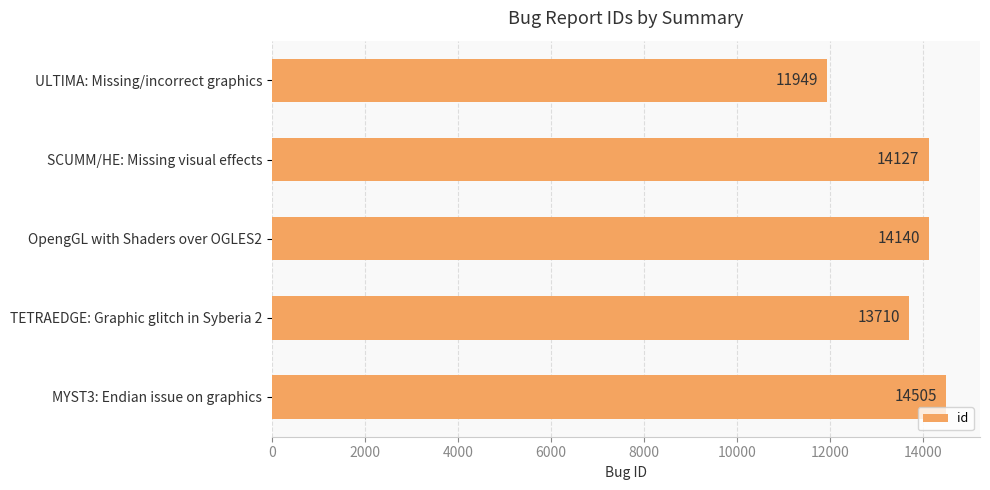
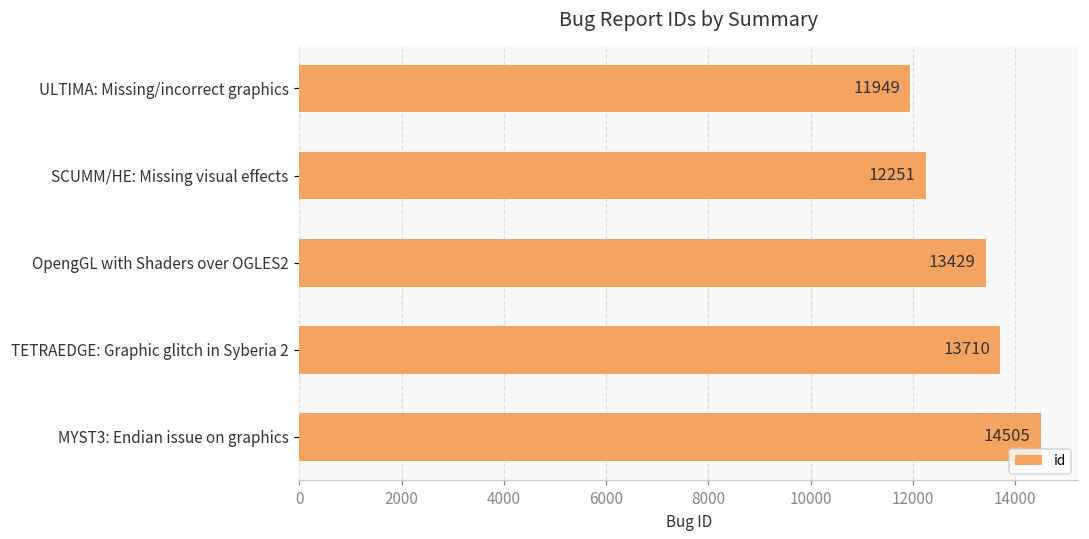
SCUMM/HE: Missing visual effects: 14127 -> 12251
OpengGL with Shaders over OGLES2: 14140 -> 13429
